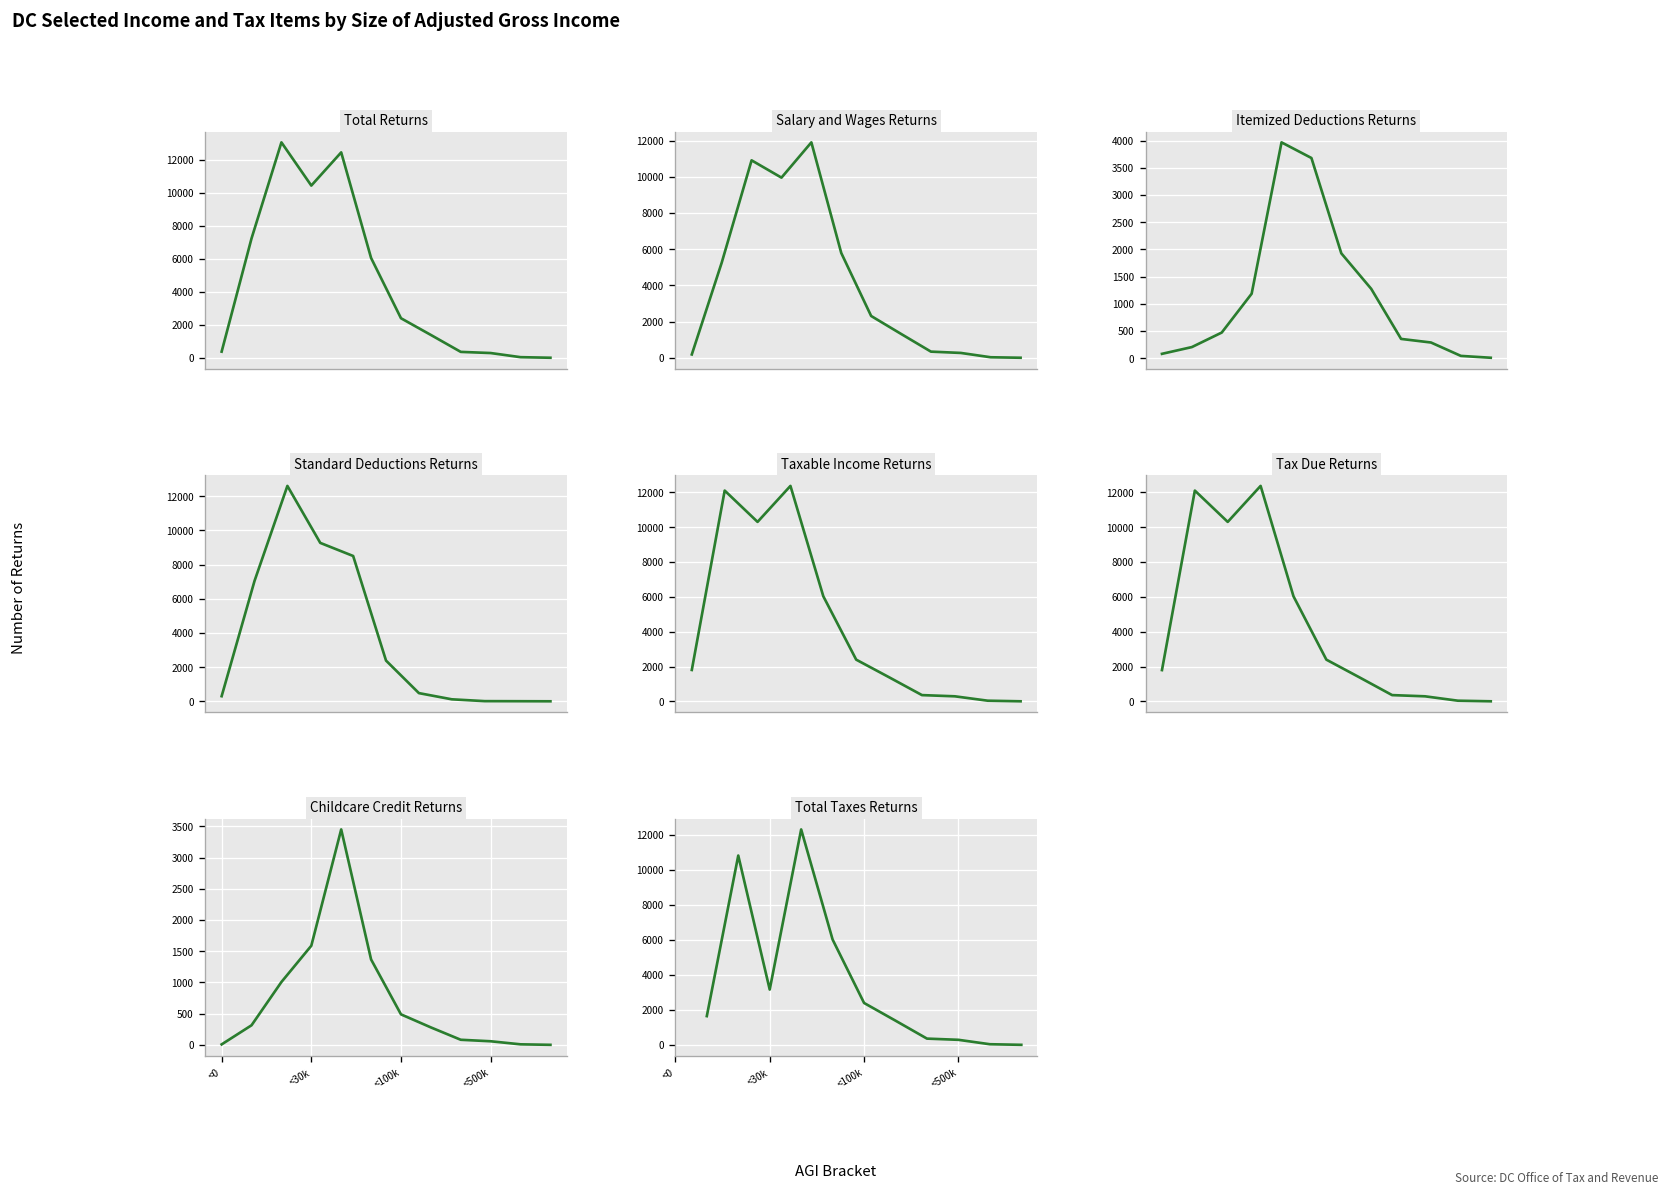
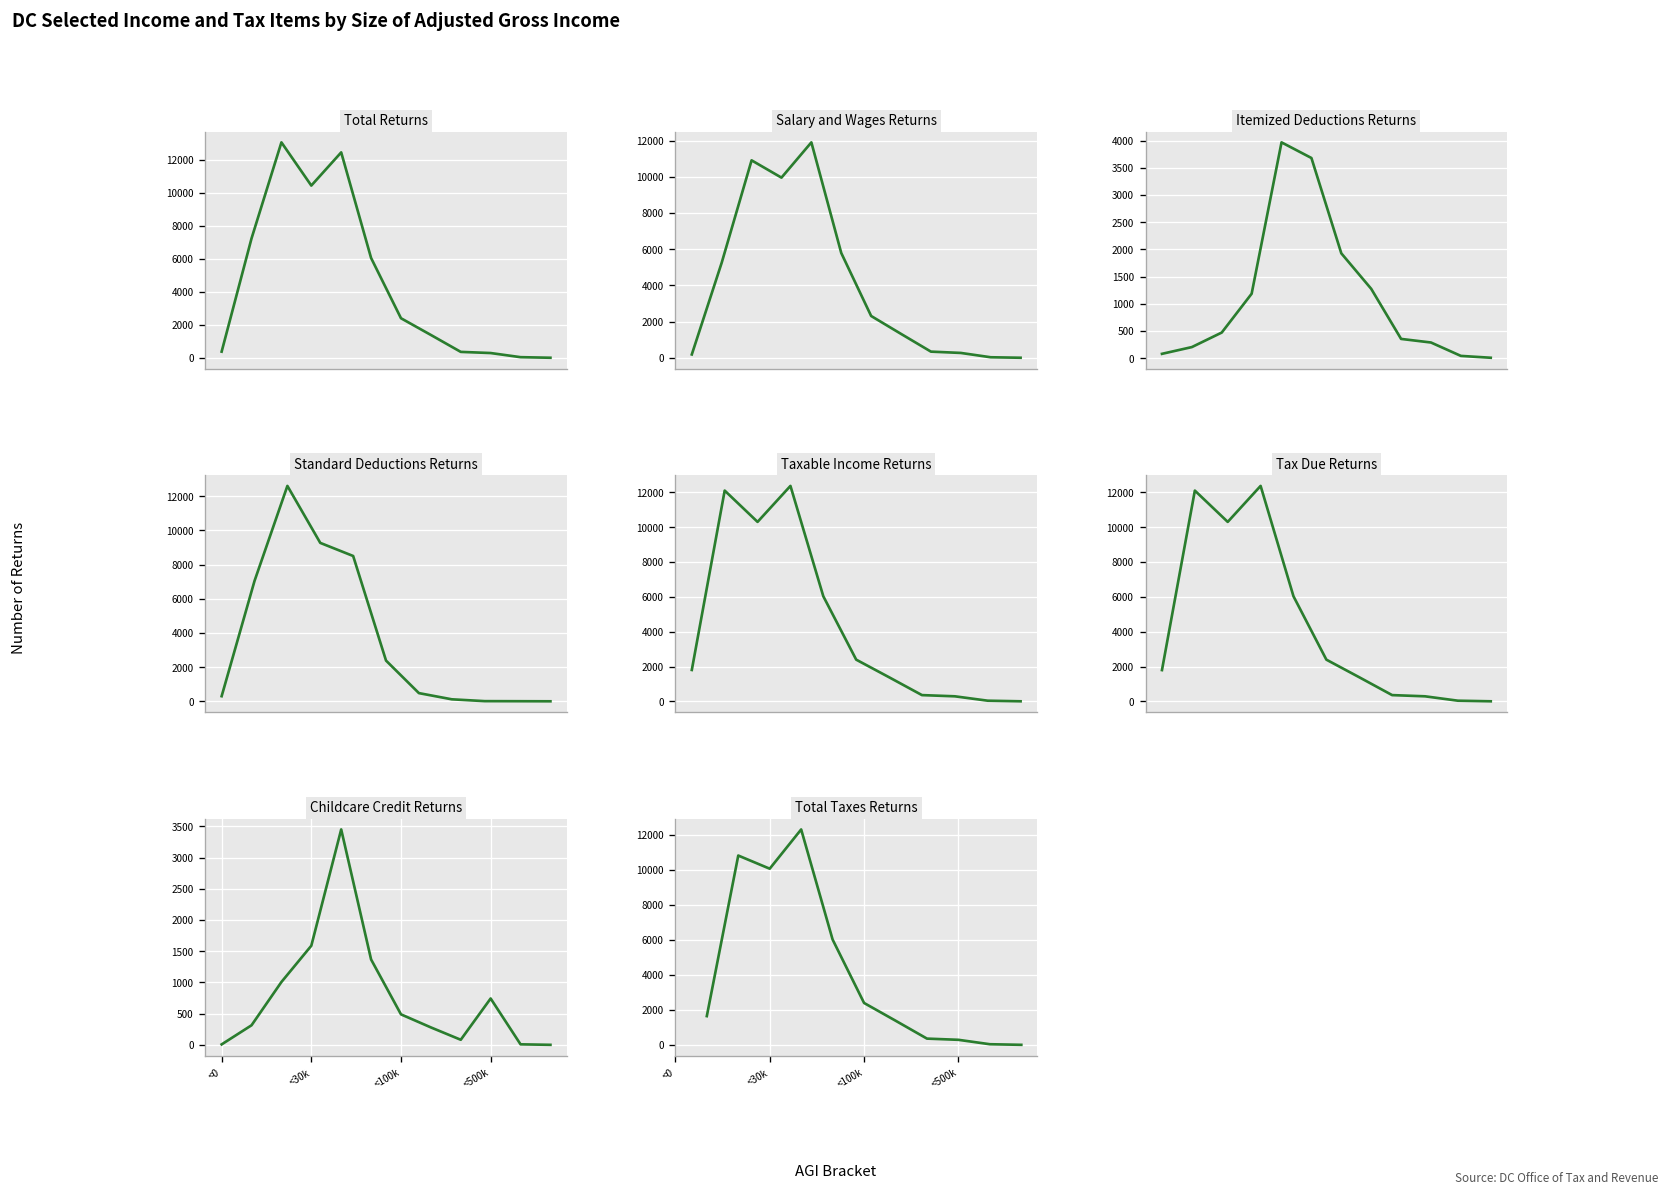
Childcare Credit Returns, <500k: 100 -> 700
Total Taxes Returns, <30k: 3200 -> 10100
